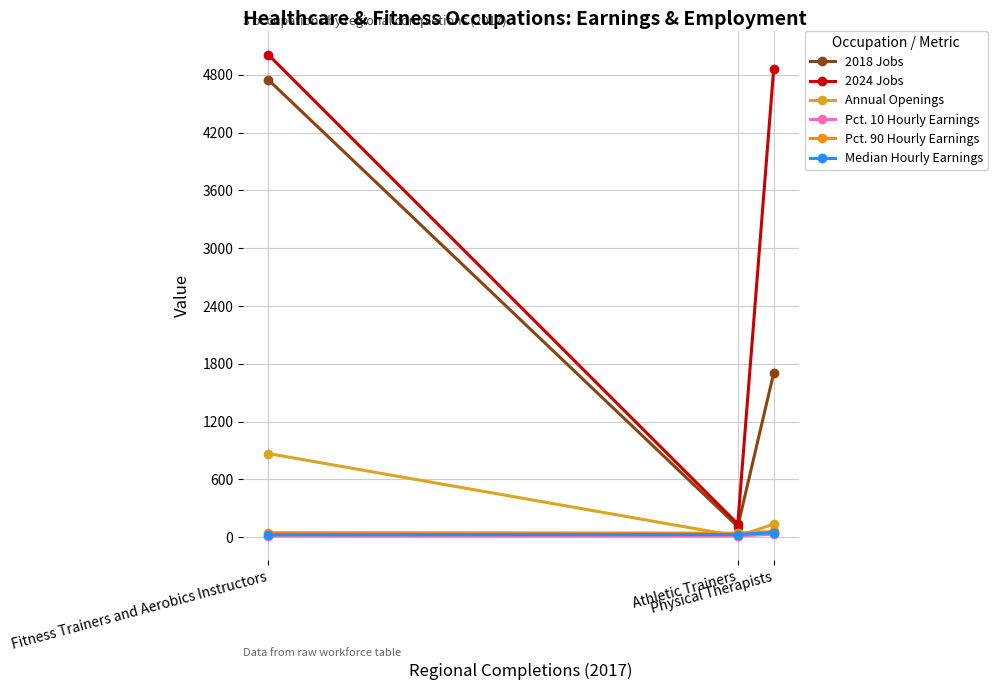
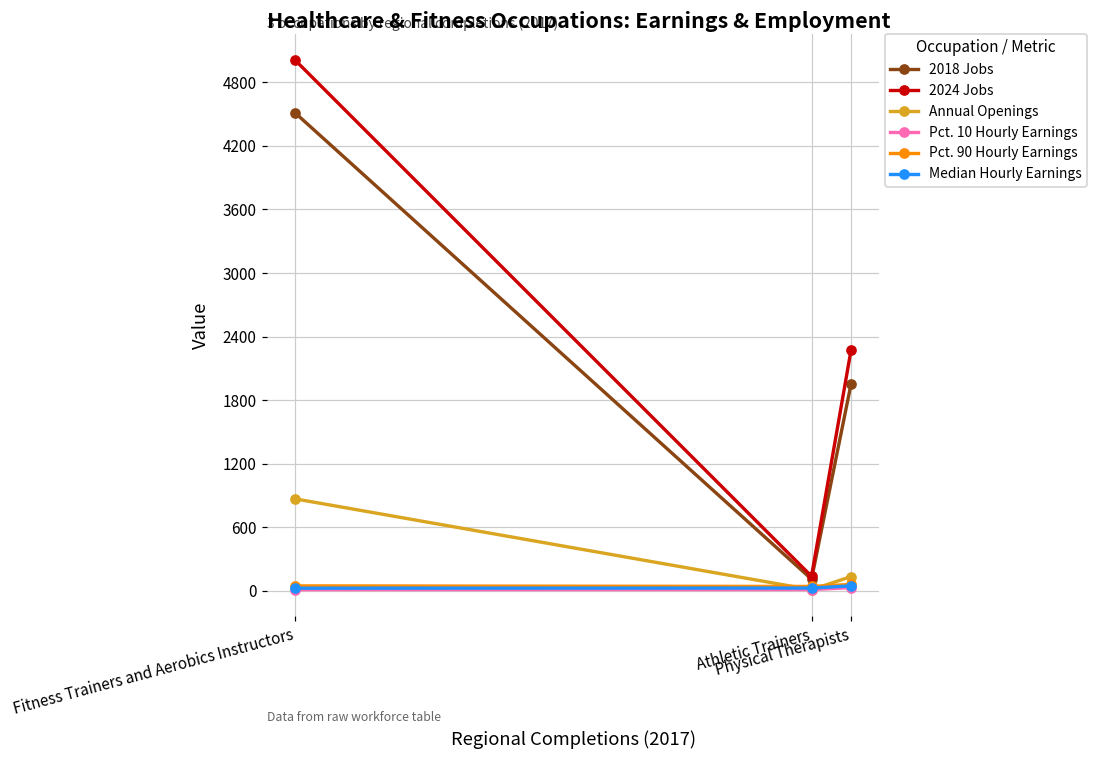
2018 Jobs, Fitness Trainers and Aerobics Instructors: 4800 -> 4500
2018 Jobs, Physical Therapists: 1700 -> 2000
2024 Jobs, Physical Therapists: 4900 -> 2300
